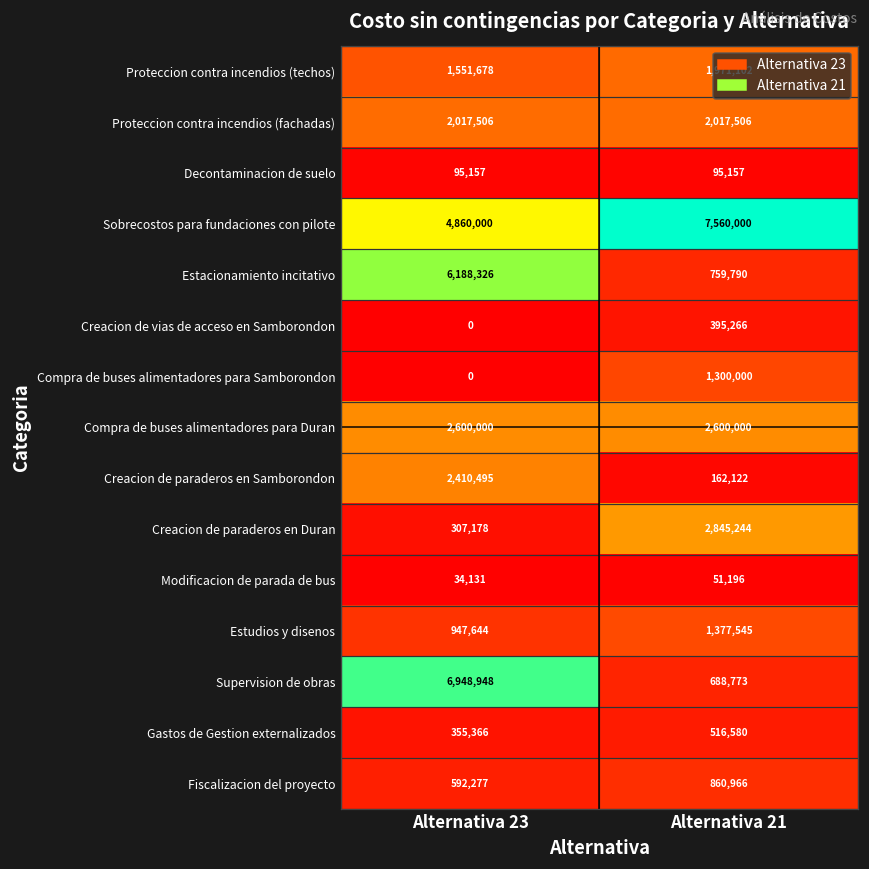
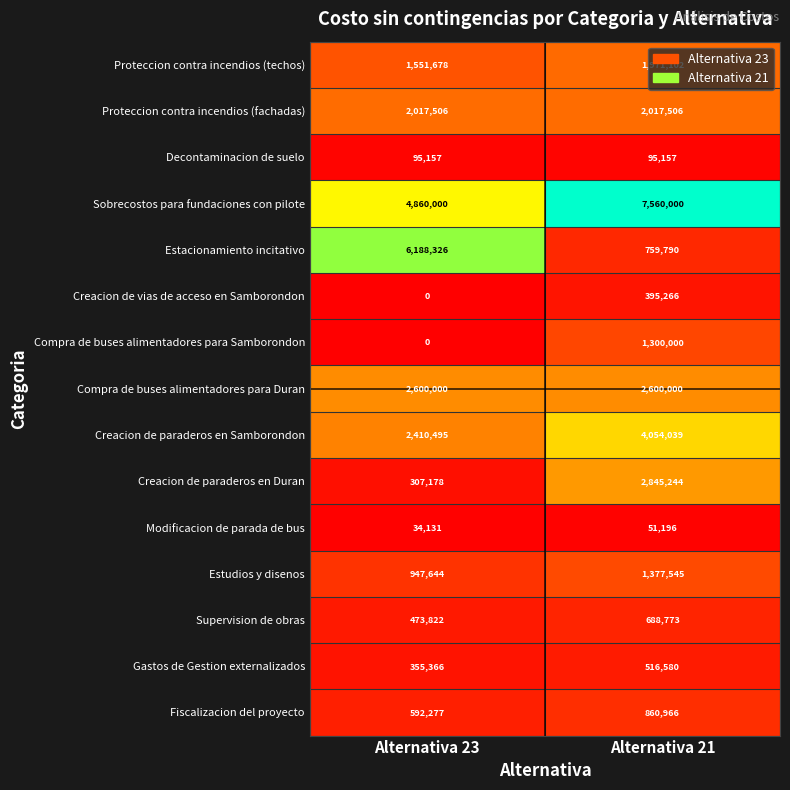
Creacion de paraderos en Samborondon, Alternativa 21: 162,122 -> 4,054,039
Supervision de obras, Alternativa 23: 6,948,948 -> 473,822
